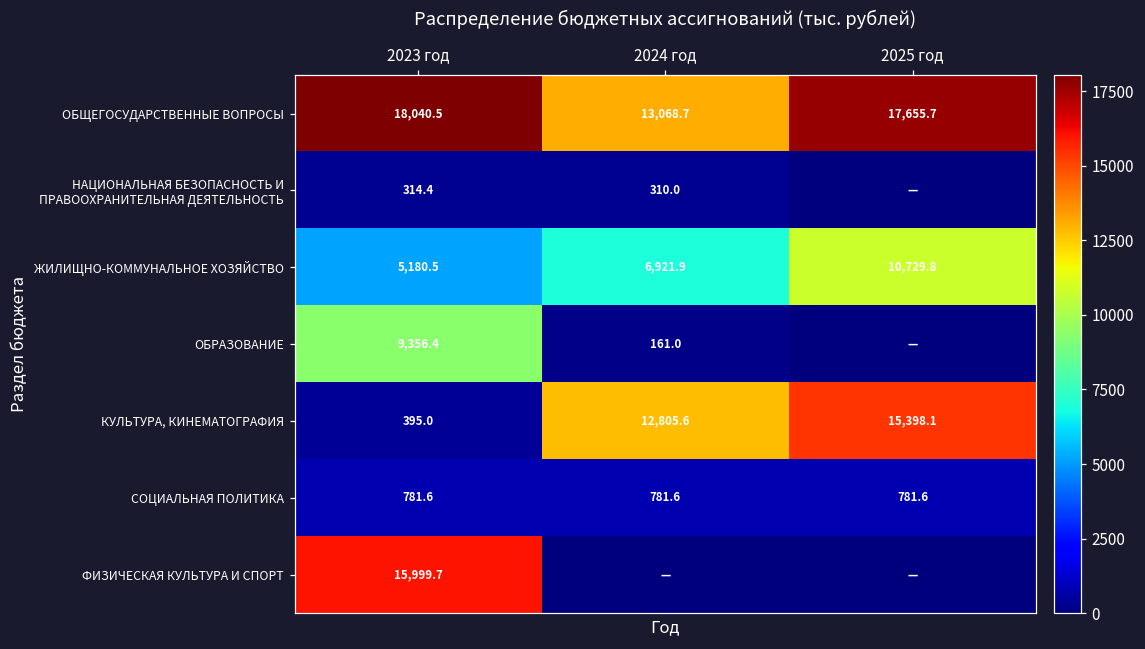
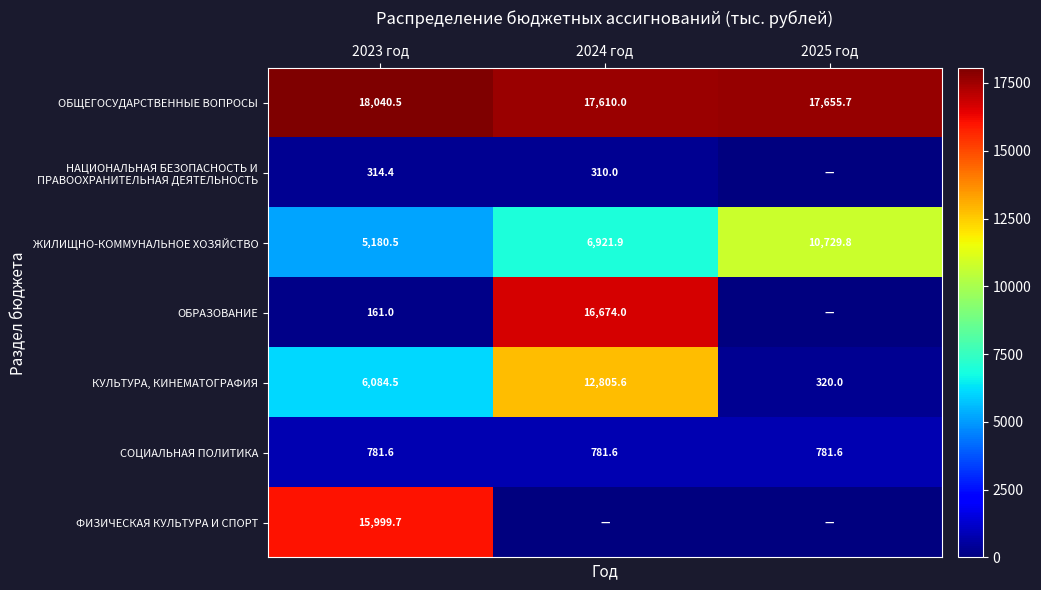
ОБЩЕГОСУДАРСТВЕННЫЕ ВОПРОСЫ, 2024 год: 13,068.7 -> 17,610.0
ОБРАЗОВАНИЕ, 2023 год: 9,356.4 -> 161.0
ОБРАЗОВАНИЕ, 2024 год: 161.0 -> 16,674.0
КУЛЬТУРА, КИНЕМАТОГРАФИЯ, 2023 год: 395.0 -> 6,084.5
КУЛЬТУРА, КИНЕМАТОГРАФИЯ, 2025 год: 15,398.1 -> 320.0
